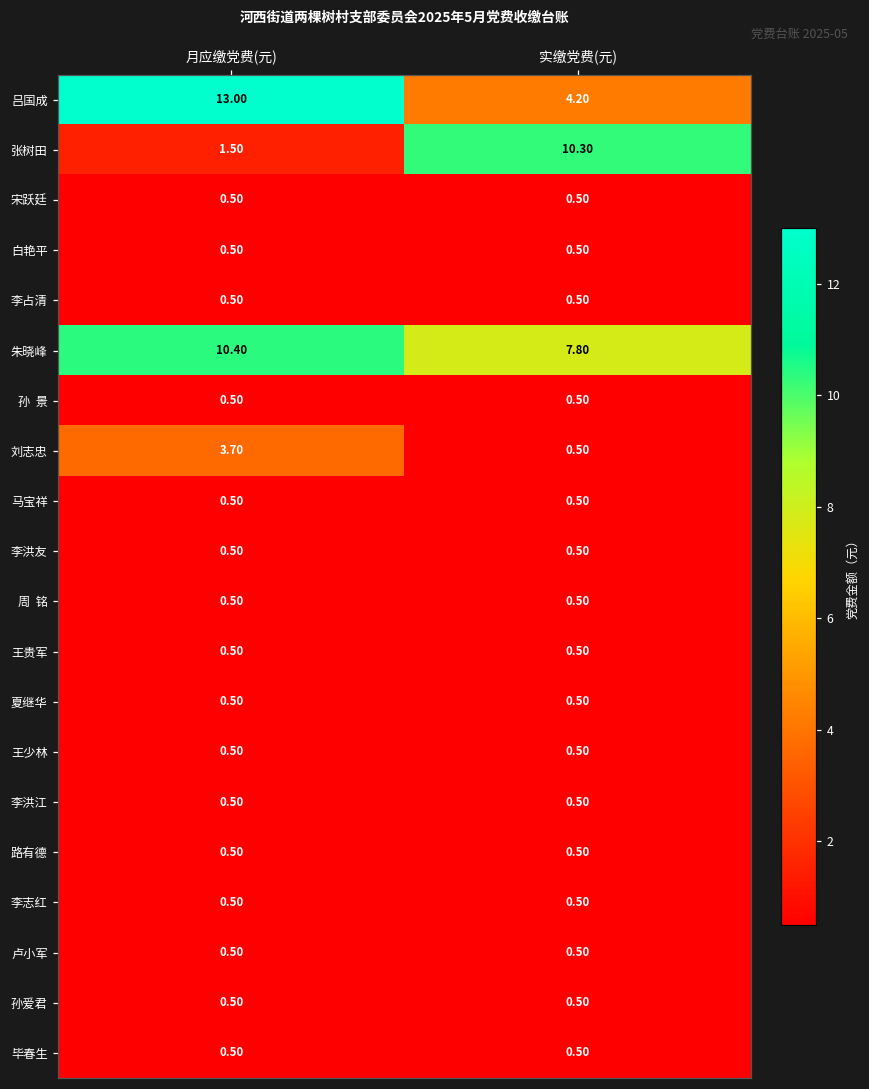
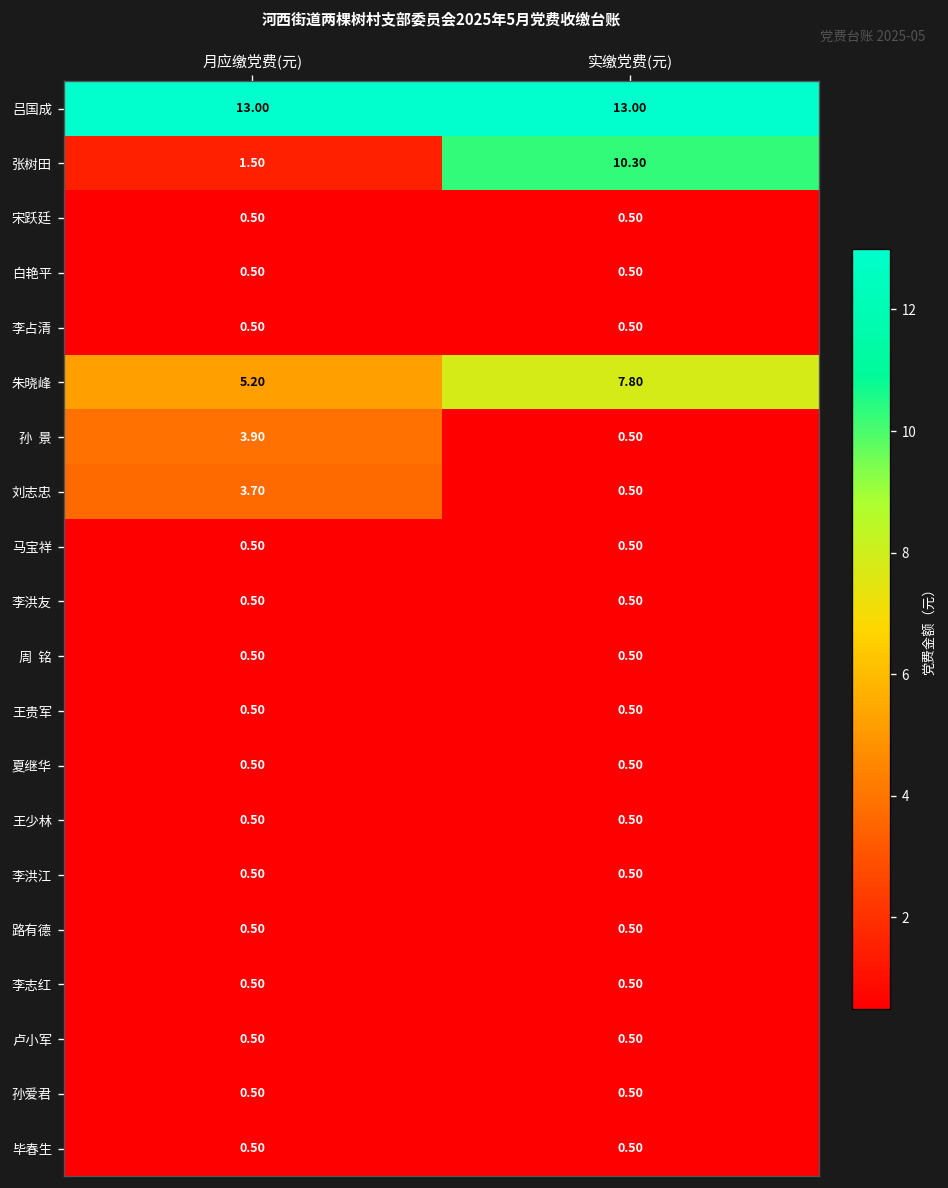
吕国成, 实缴党费(元): 4.20 -> 13.00
朱晓峰, 月应缴党费(元): 10.40 -> 5.20
孙 景, 月应缴党费(元): 0.50 -> 3.90
